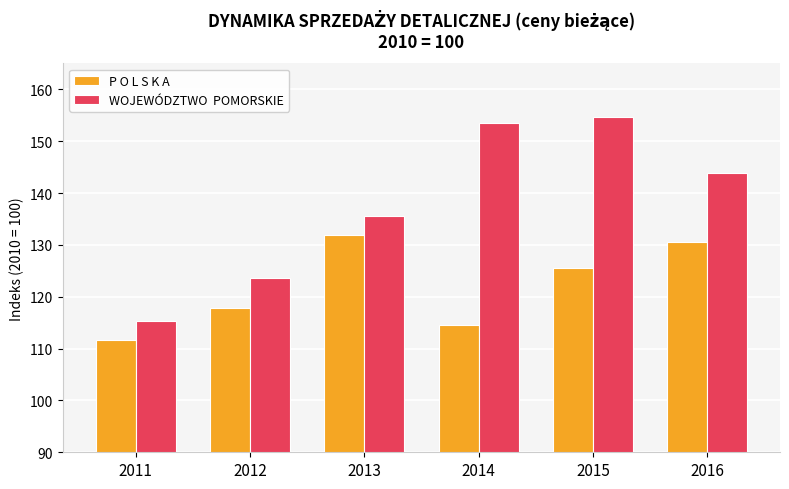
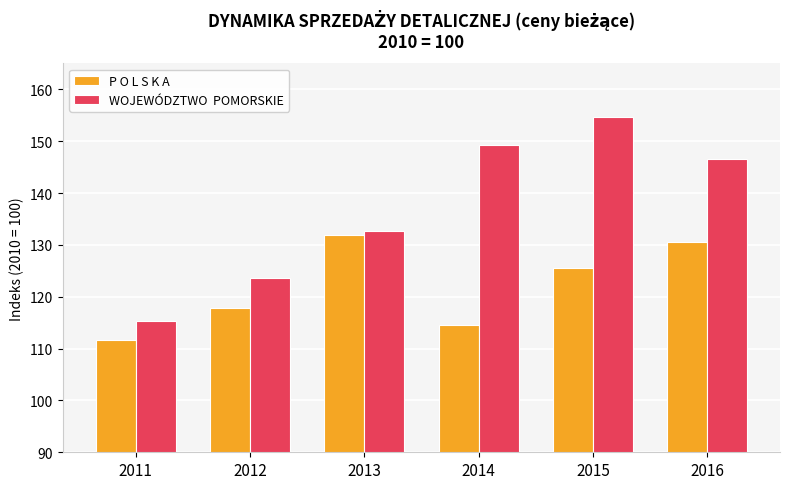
WOJEWÓDZTWO POMORSKIE, 2013: 136 -> 133
WOJEWÓDZTWO POMORSKIE, 2014: 154 -> 149
WOJEWÓDZTWO POMORSKIE, 2016: 144 -> 147
